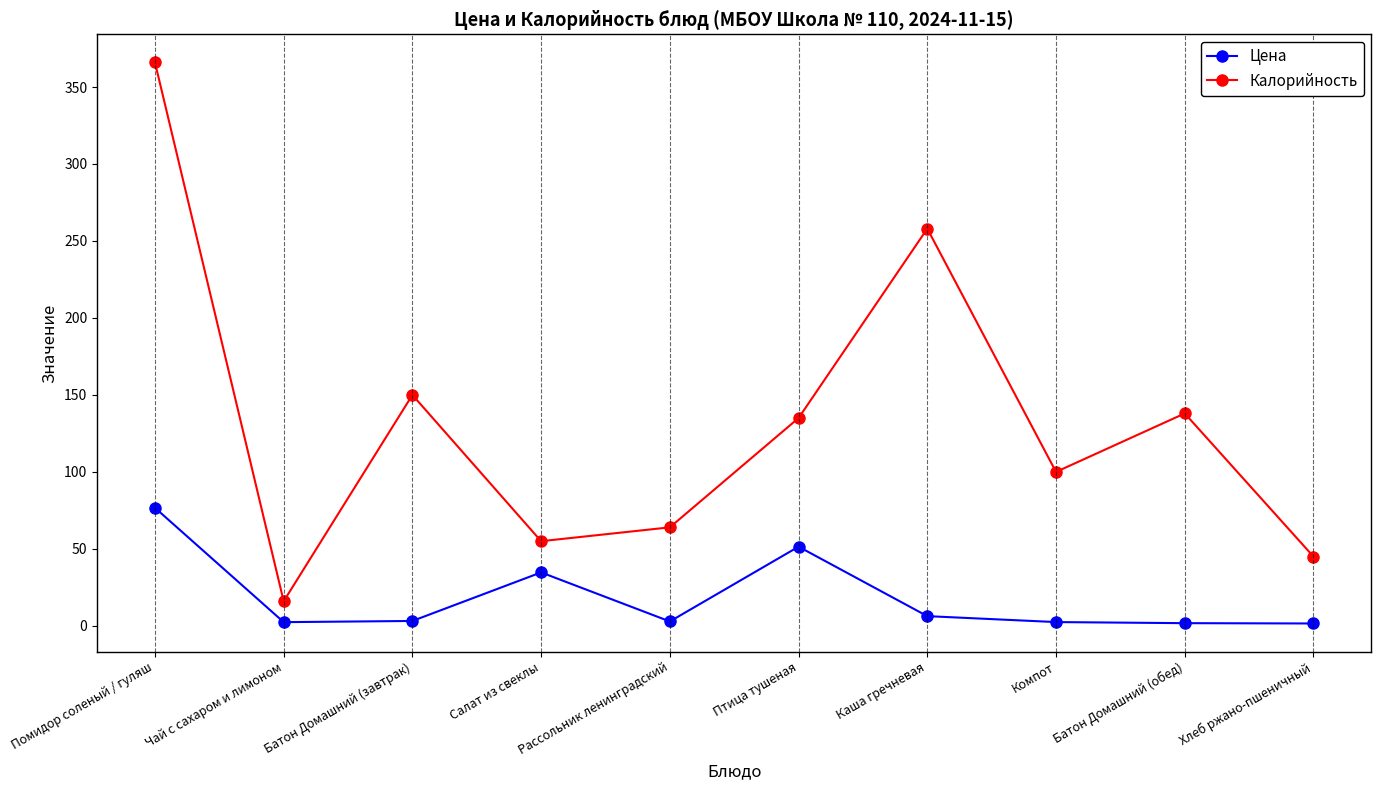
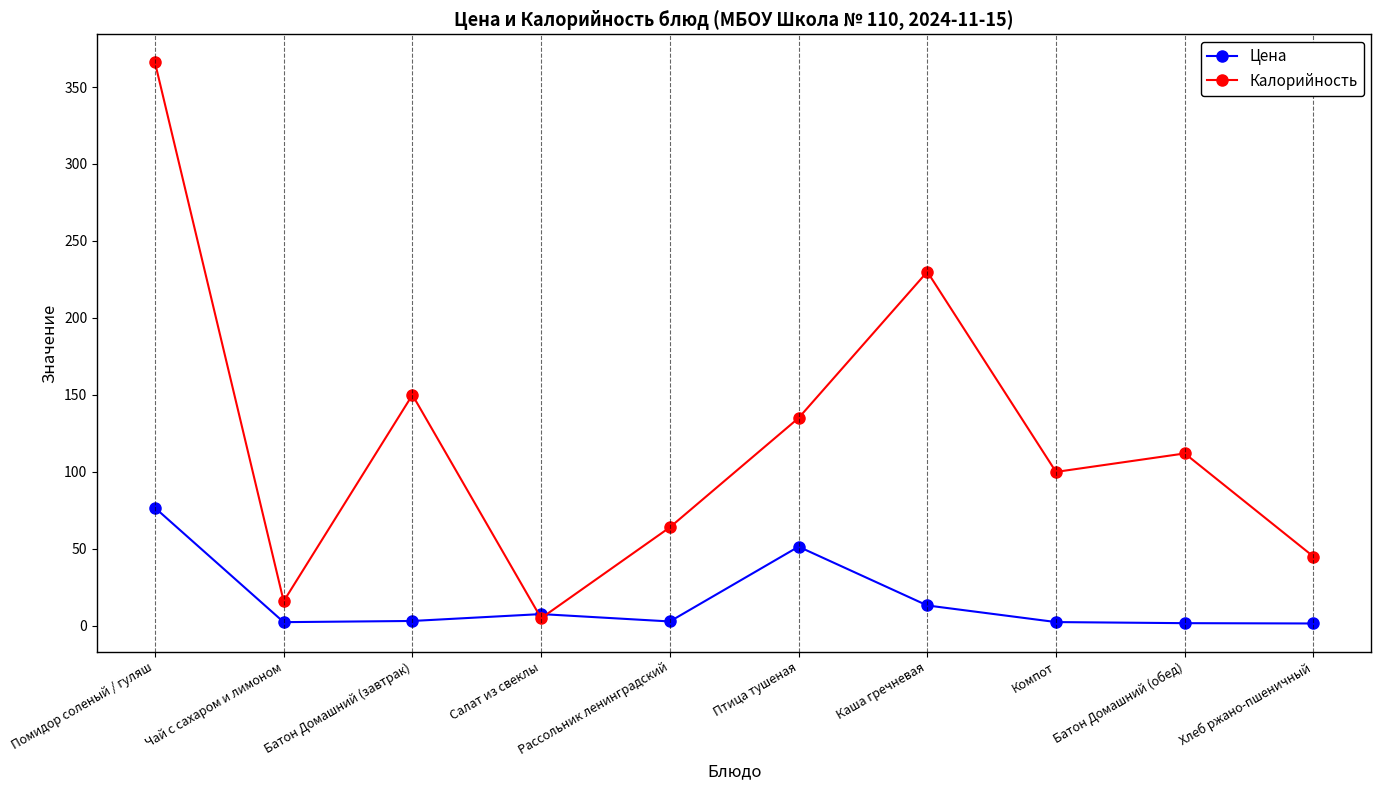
Цена, Салат из свеклы: 35 -> 8
Калорийность, Салат из свеклы: 55 -> 5
Цена, Каша гречневая: 6 -> 13
Калорийность, Каша гречневая: 258 -> 230
Калорийность, Батон Домашний (обед): 138 -> 112
